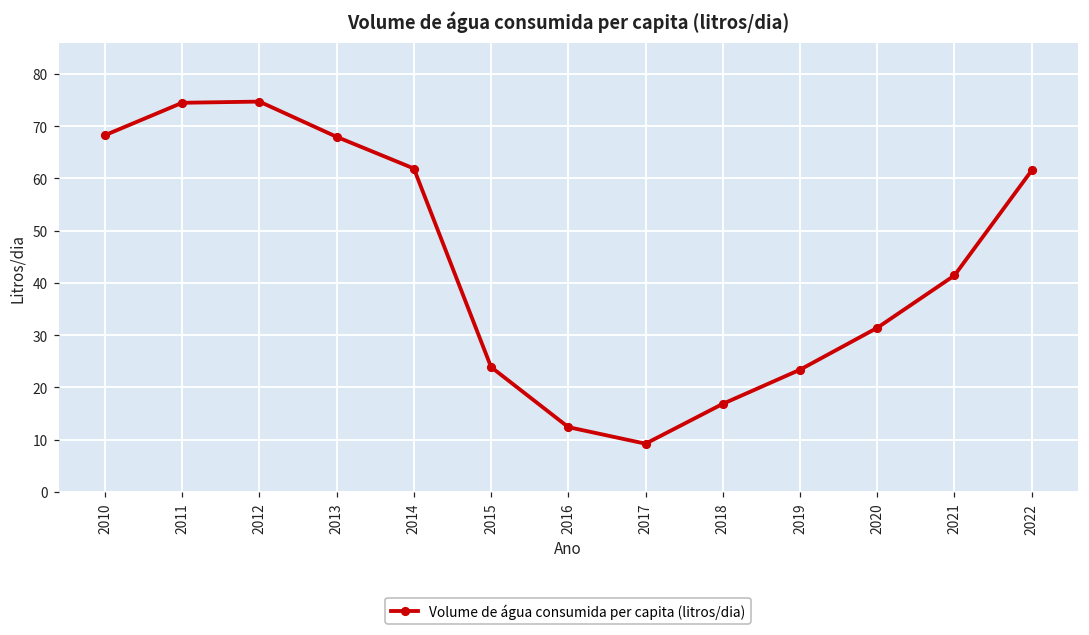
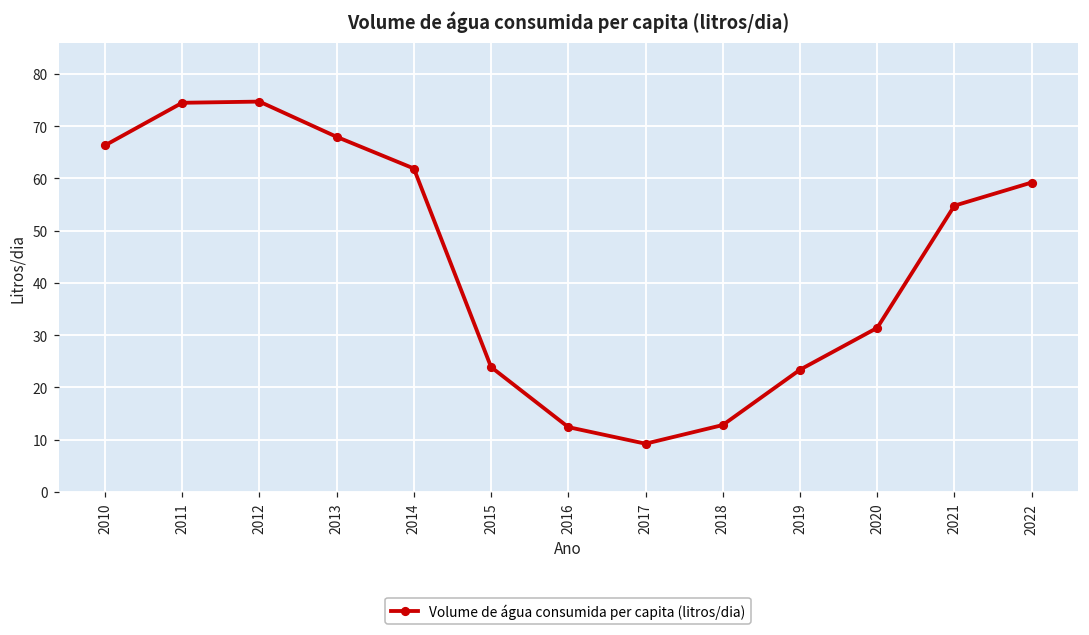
2010: 68 -> 66
2018: 17 -> 13
2021: 41 -> 55
2022: 62 -> 59
